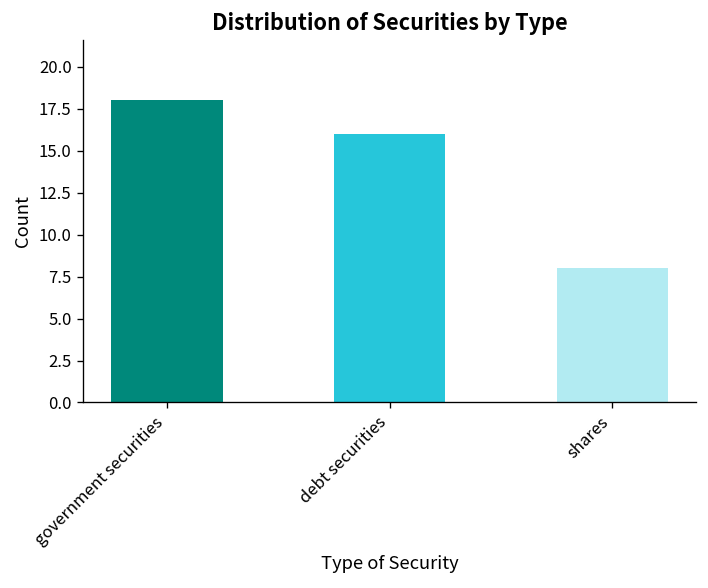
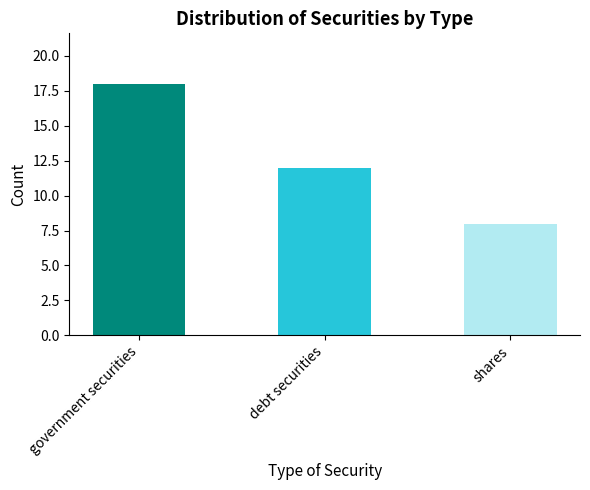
debt securities: 16 -> 12
